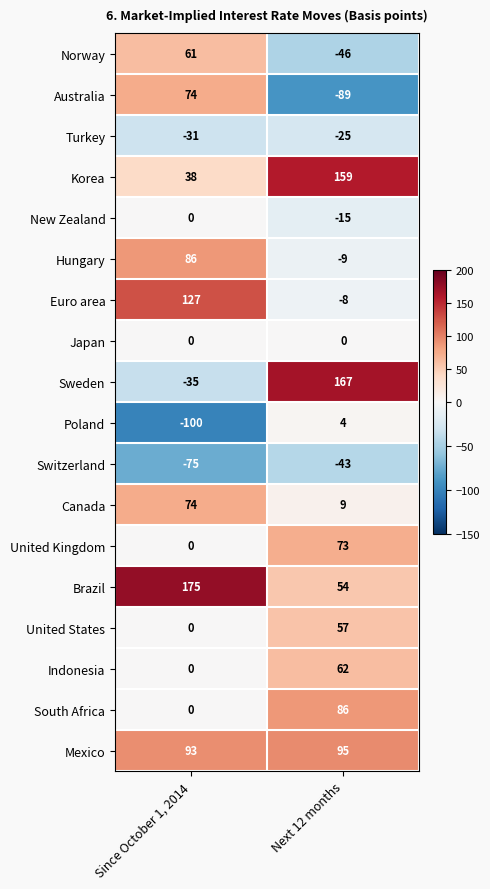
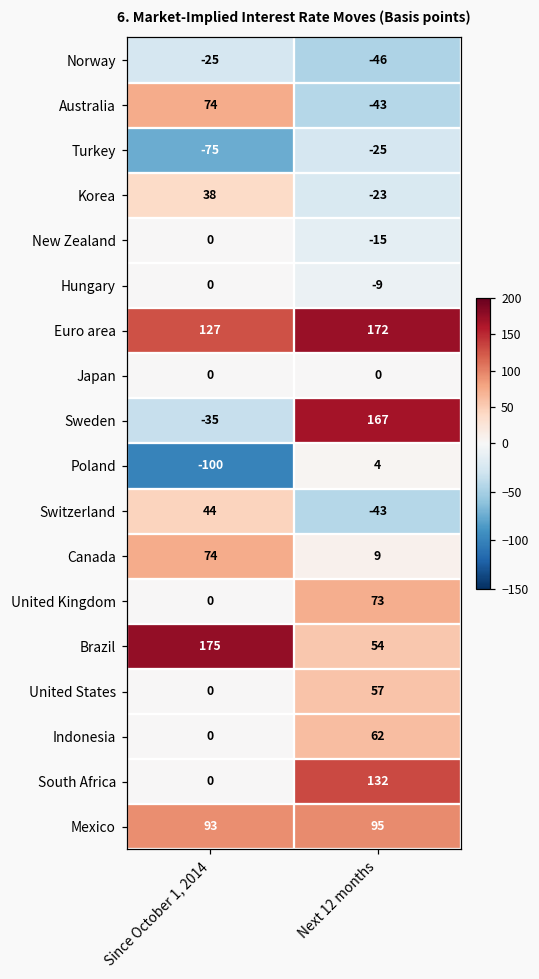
Norway, Since October 1, 2014: 61 -> -25
Australia, Next 12 months: -89 -> -43
Turkey, Since October 1, 2014: -31 -> -75
Korea, Next 12 months: 159 -> -23
Hungary, Since October 1, 2014: 86 -> 0
Euro area, Next 12 months: -8 -> 172
Switzerland, Since October 1, 2014: -75 -> 44
South Africa, Next 12 months: 86 -> 132
